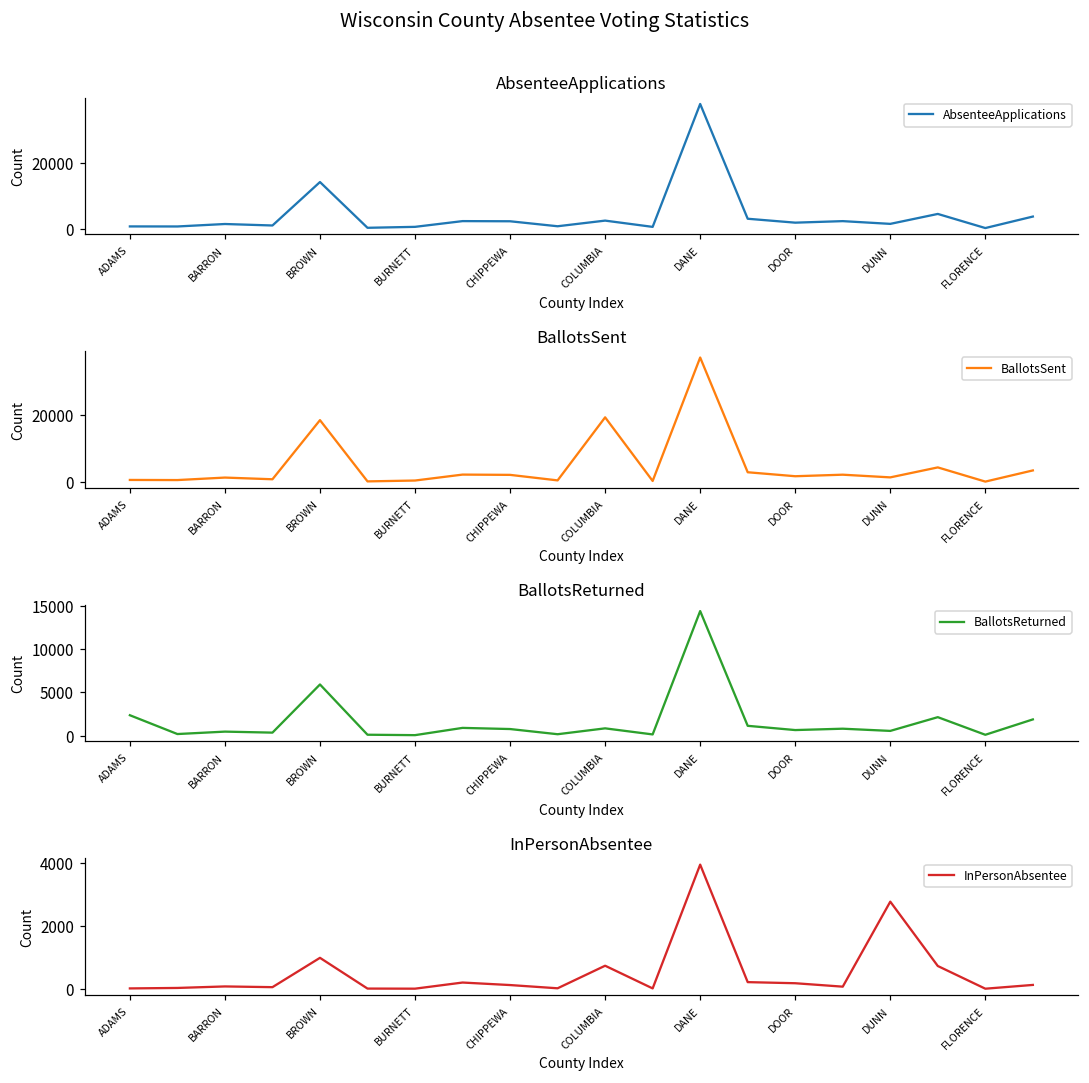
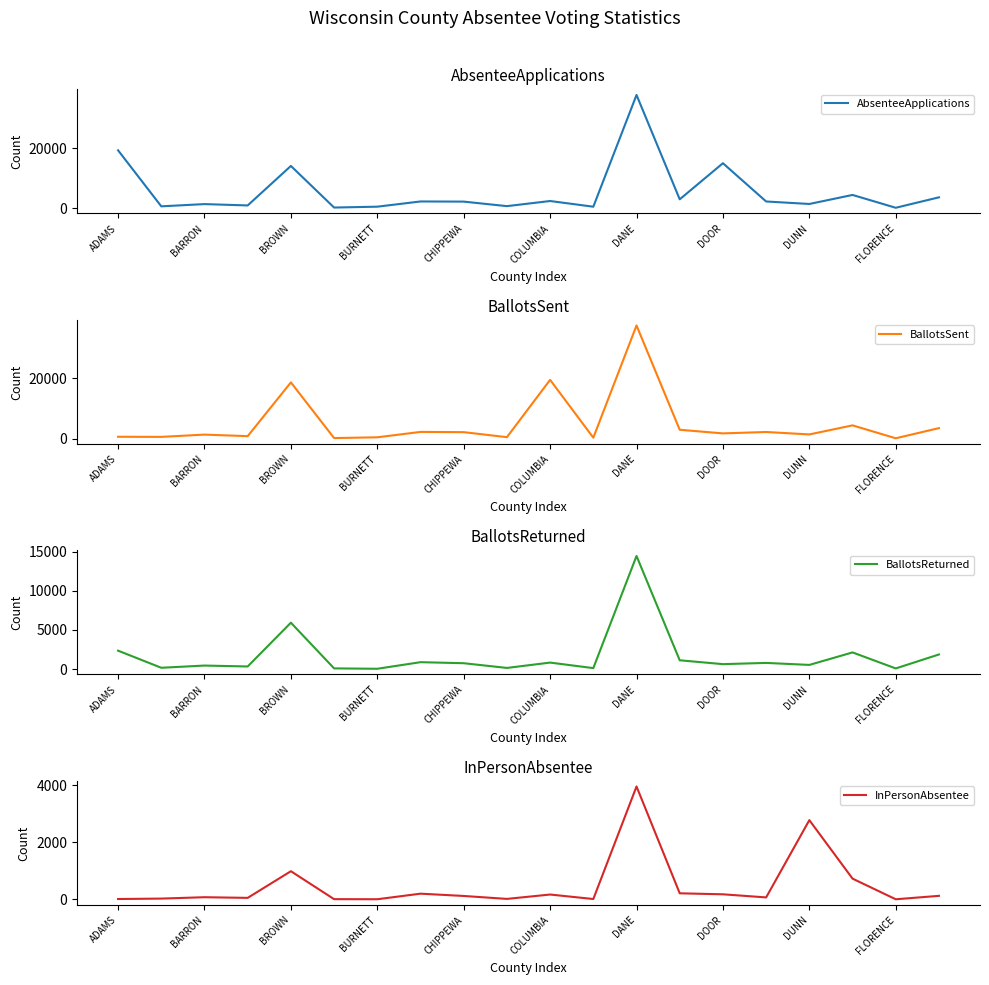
AbsenteeApplications, ADAMS: 1000 -> 19000
AbsenteeApplications, DOOR: 2000 -> 15000
InPersonAbsentee, COLUMBIA: 700 -> 200
